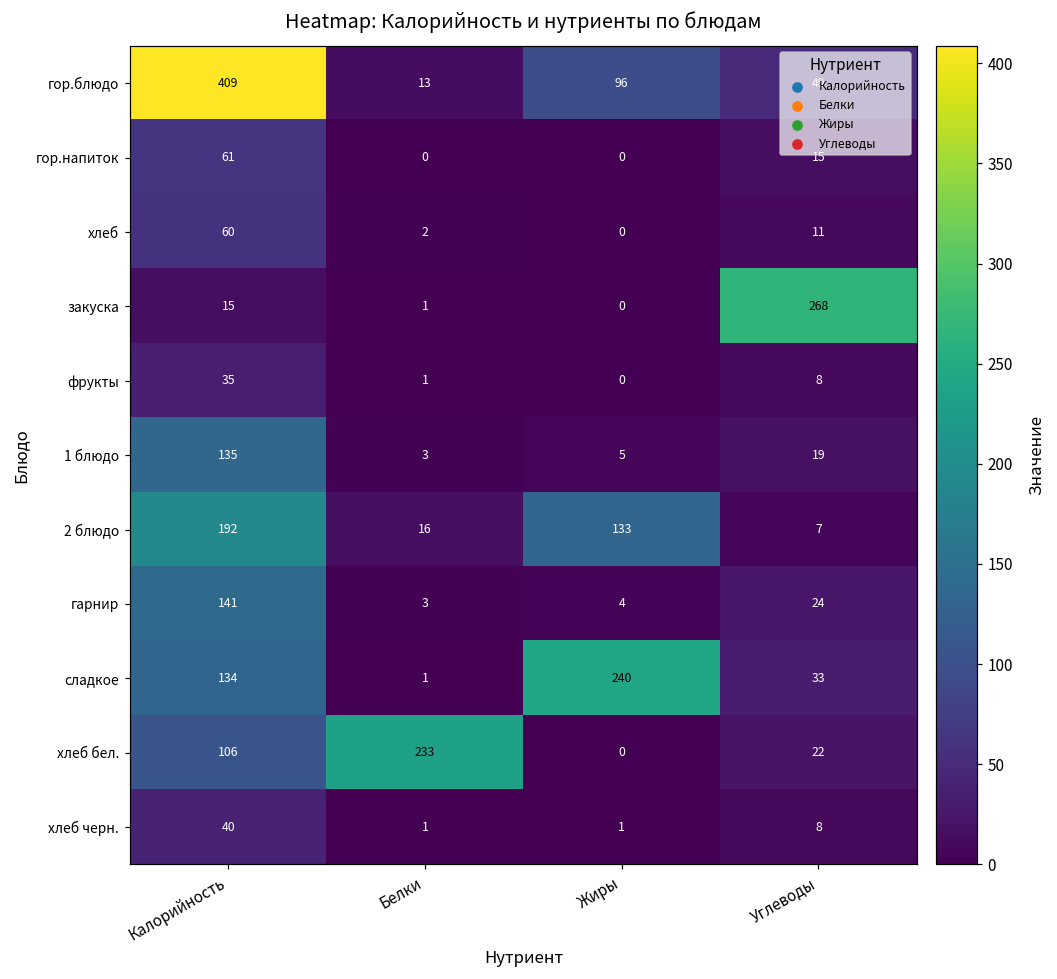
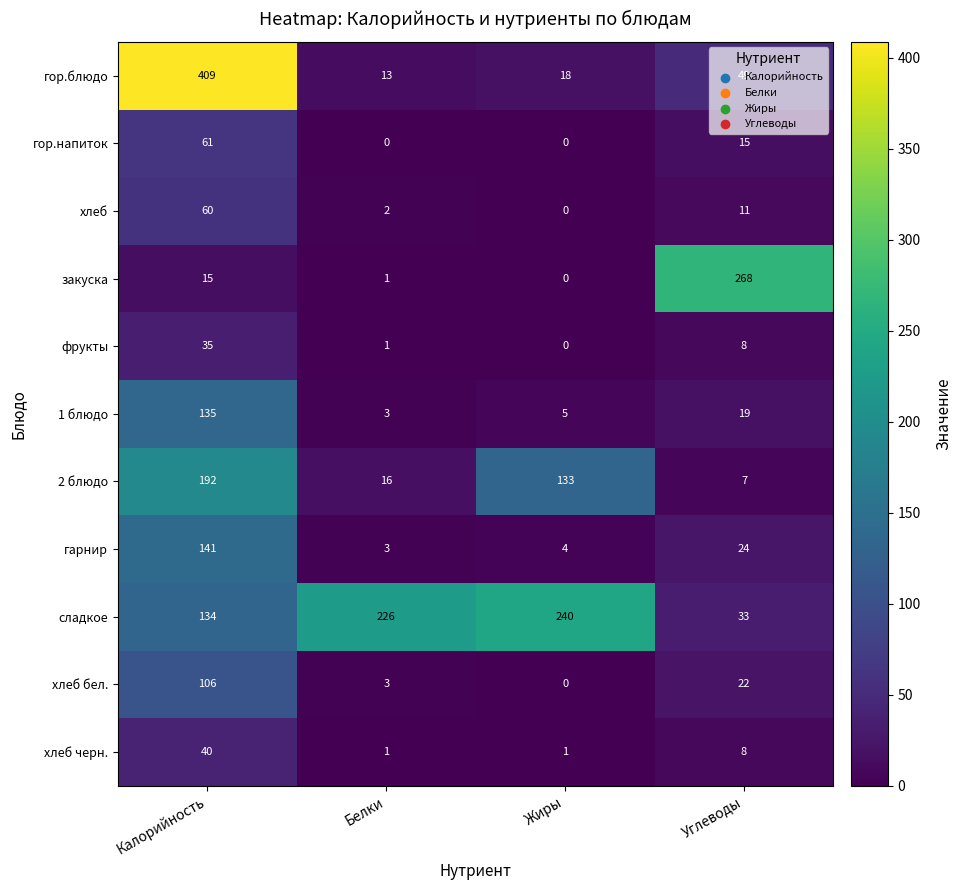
гор.блюдо, Жиры: 96 -> 18
сладкое, Белки: 1 -> 226
хлеб бел., Белки: 233 -> 3
